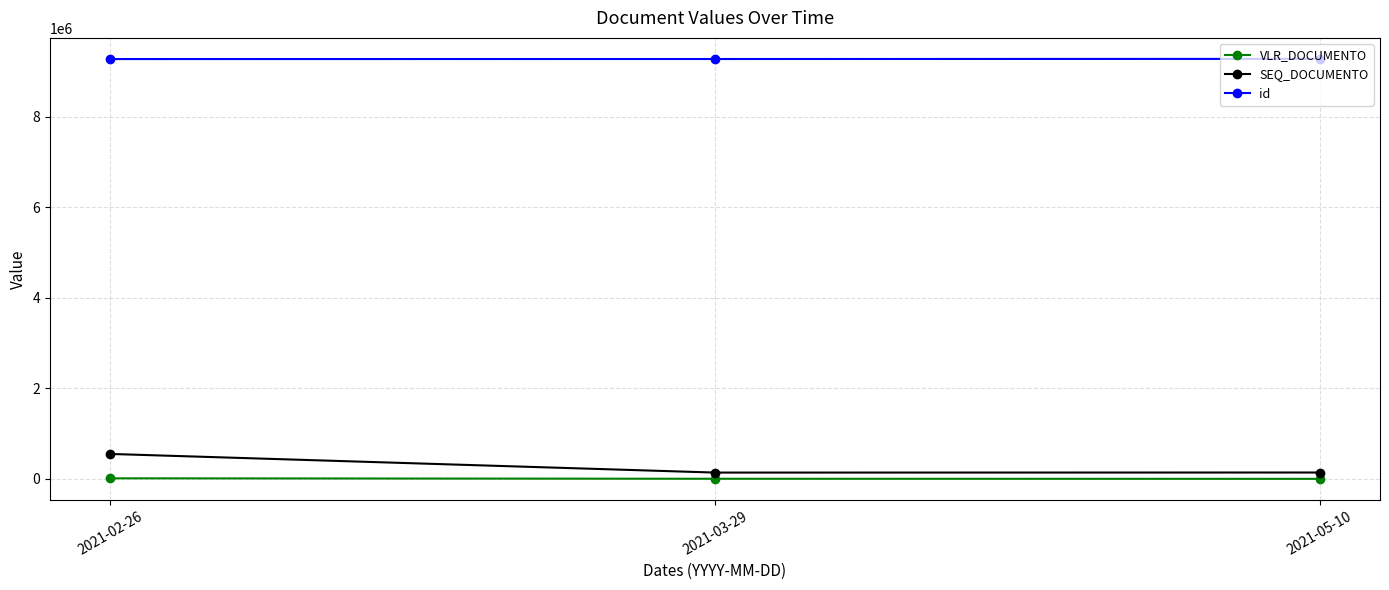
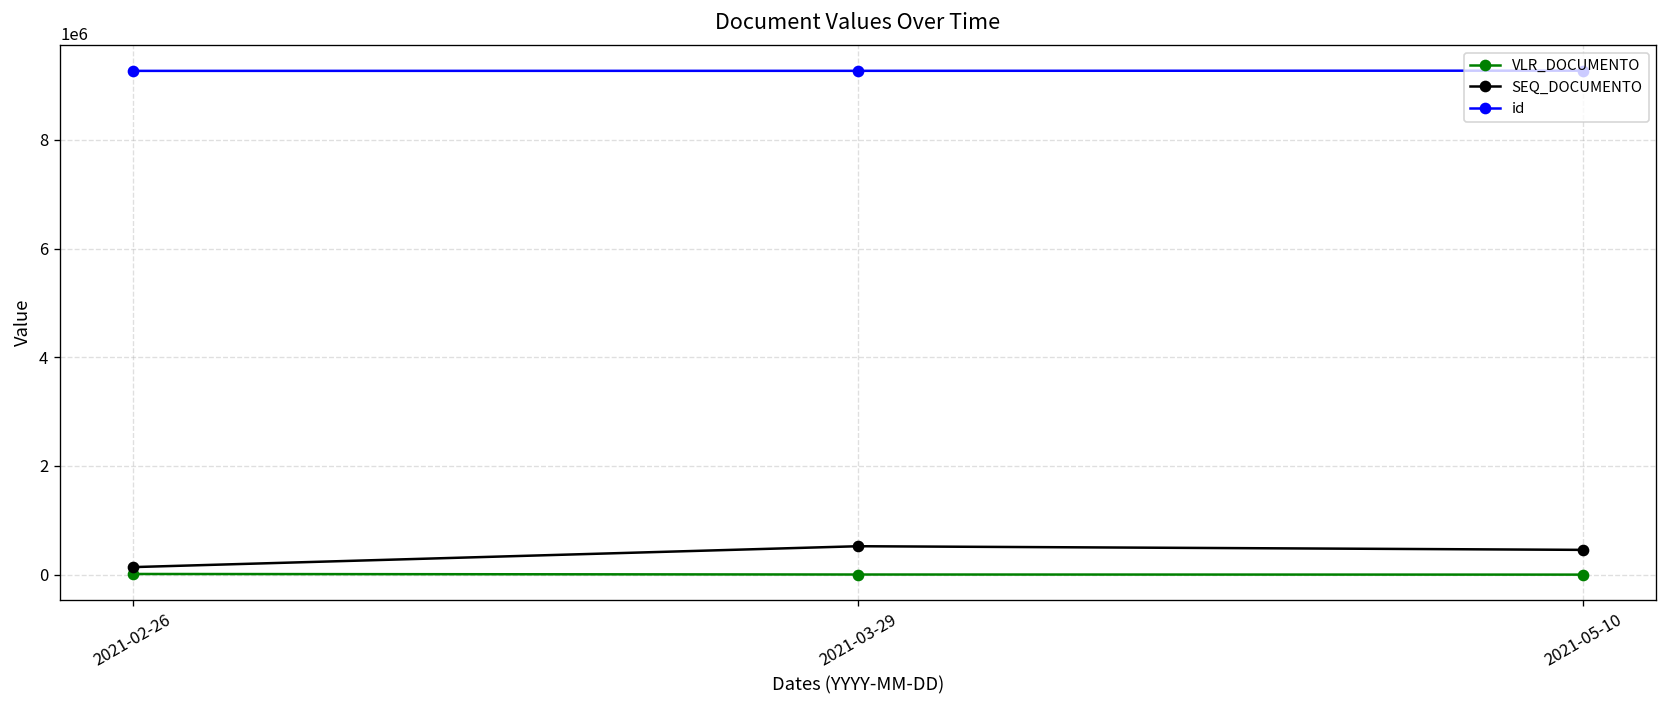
SEQ_DOCUMENTO, 2021-02-26: 600000 -> 100000
SEQ_DOCUMENTO, 2021-03-29: 100000 -> 500000
SEQ_DOCUMENTO, 2021-05-10: 100000 -> 500000
